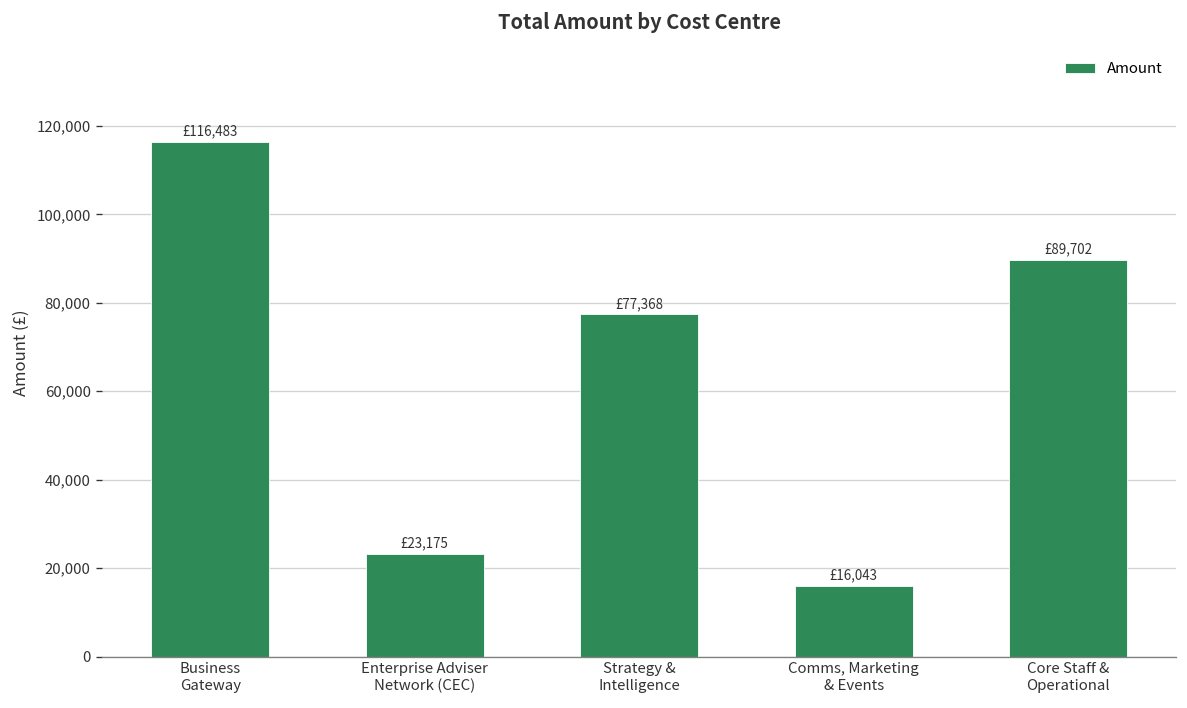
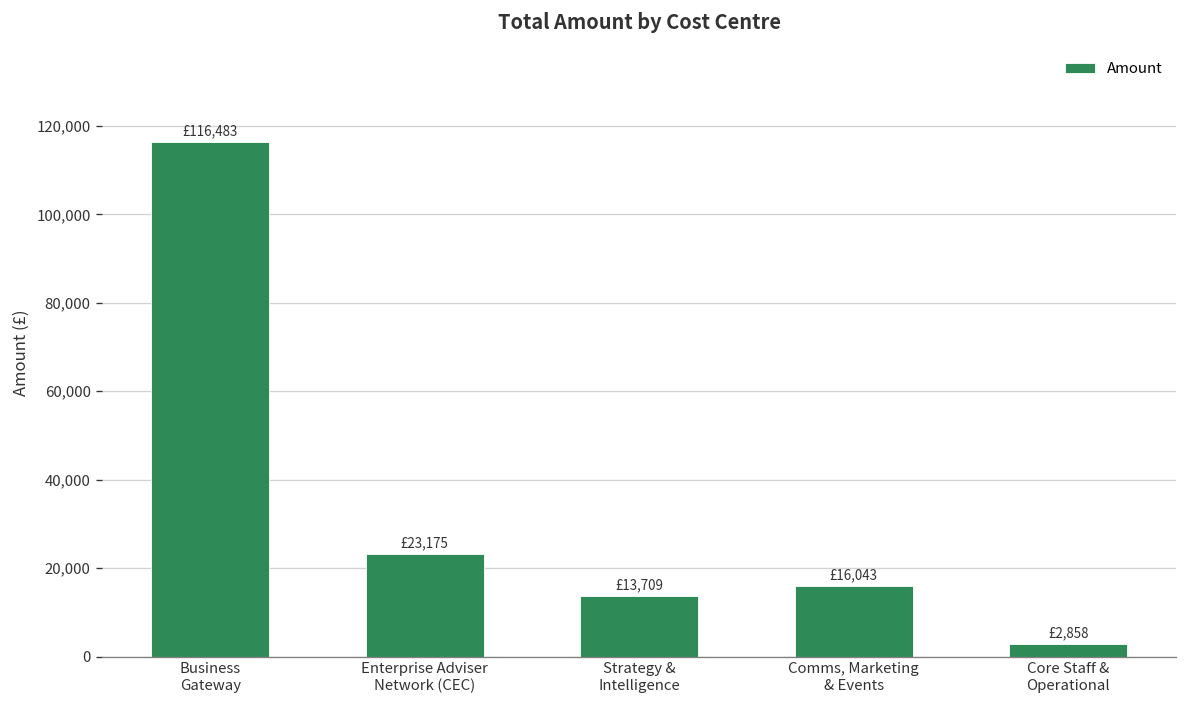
Strategy & Intelligence: £77,368 -> £13,709
Core Staff & Operational: £89,702 -> £2,858
